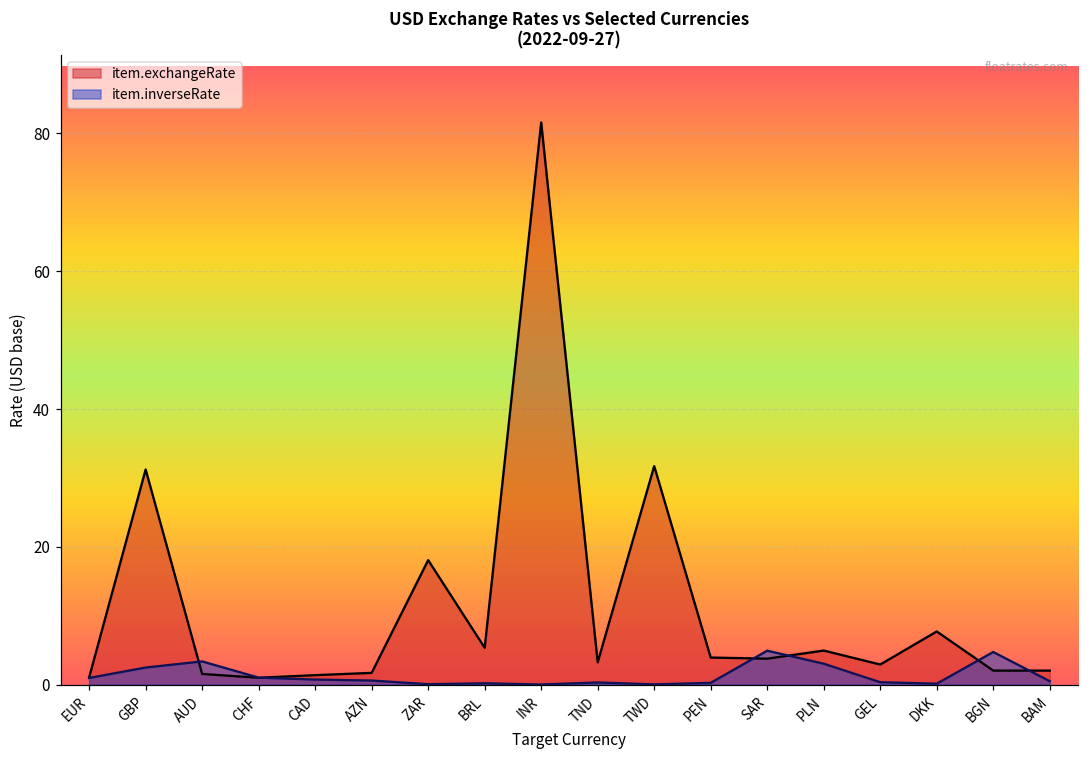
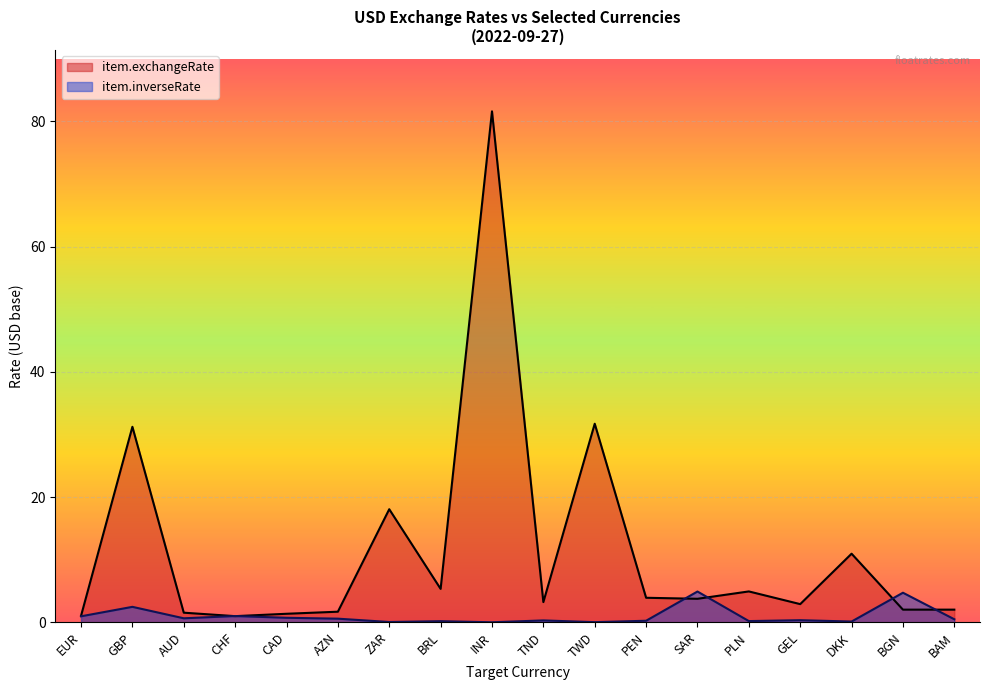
item.inverseRate, AUD: 3 -> 1
item.inverseRate, PLN: 3 -> 0
item.exchangeRate, DKK: 8 -> 11
